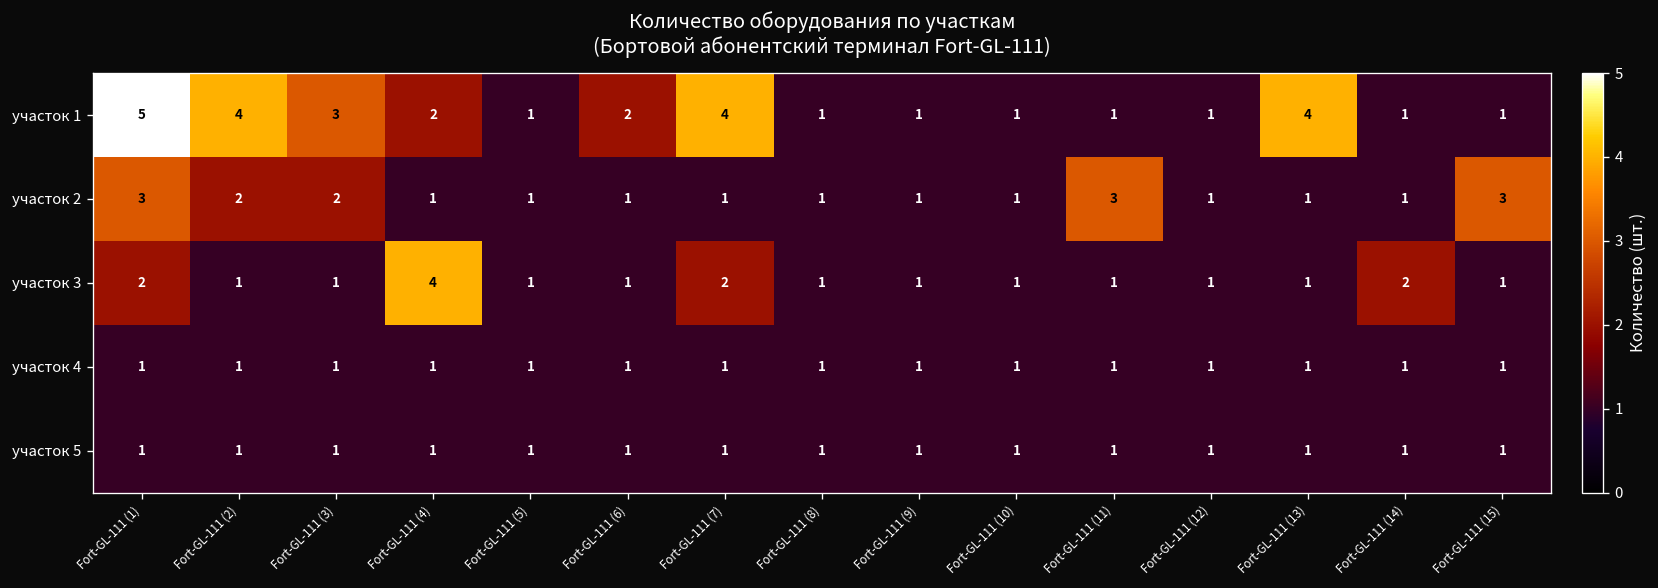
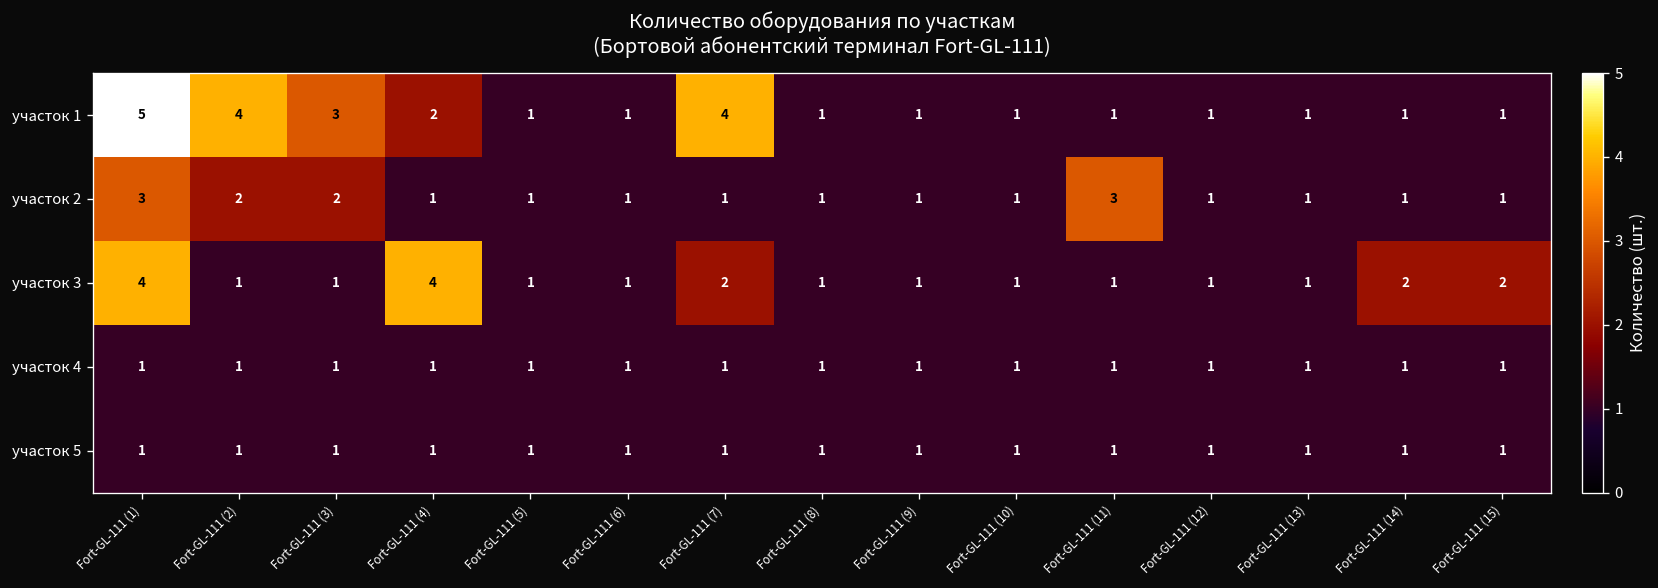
участок 1, Fort-GL-111 (6): 2 -> 1
участок 1, Fort-GL-111 (13): 4 -> 1
участок 2, Fort-GL-111 (15): 3 -> 1
участок 3, Fort-GL-111 (1): 2 -> 4
участок 3, Fort-GL-111 (15): 1 -> 2
